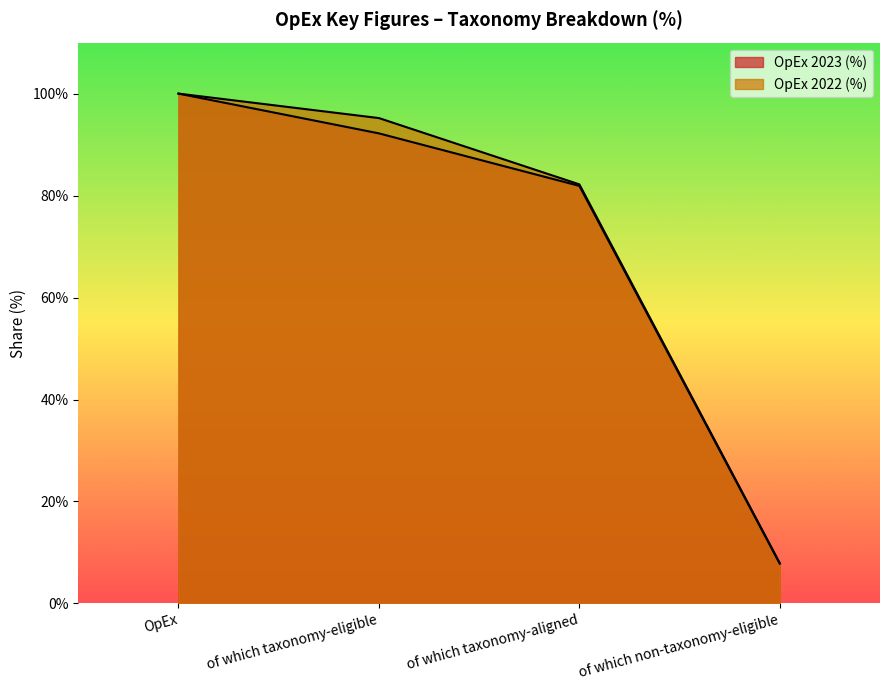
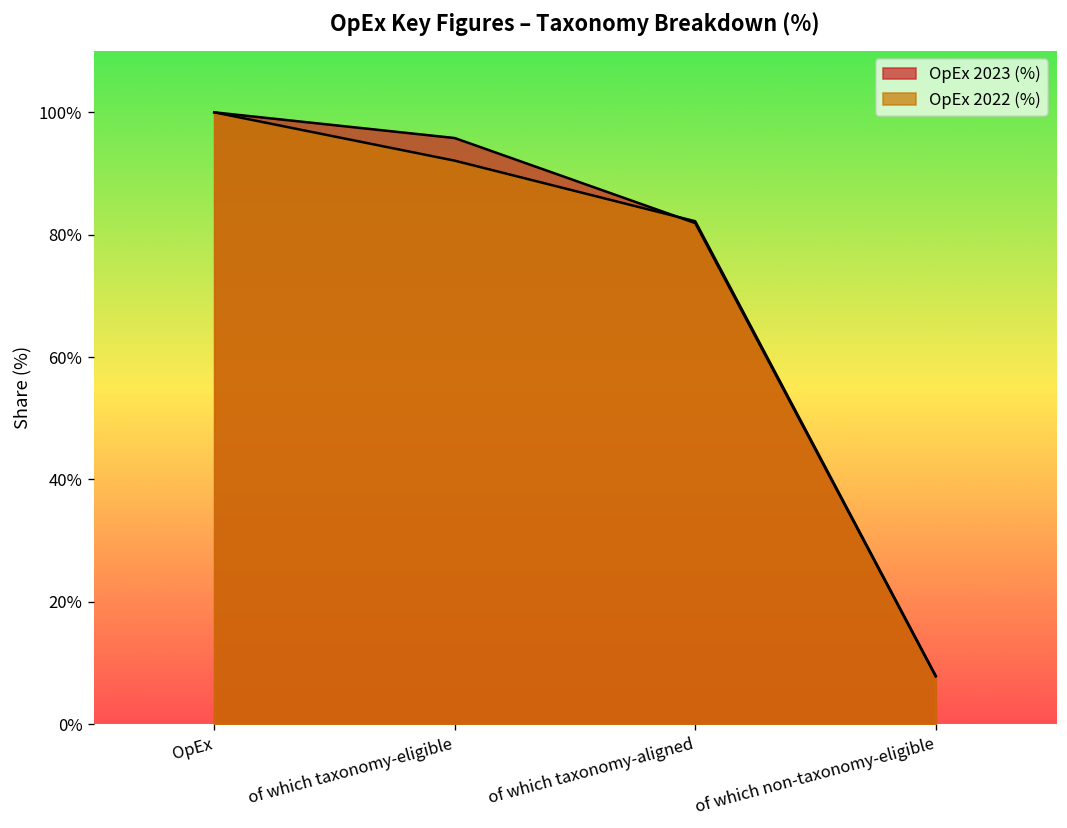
OpEx 2023 (%), of which taxonomy-eligible: 92% -> 96%
OpEx 2022 (%), of which taxonomy-eligible: 95% -> 92%
